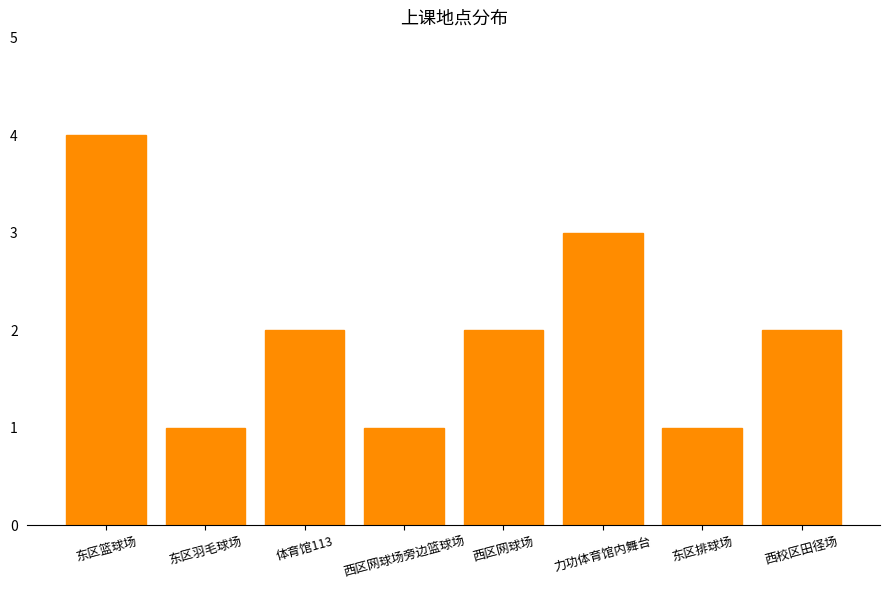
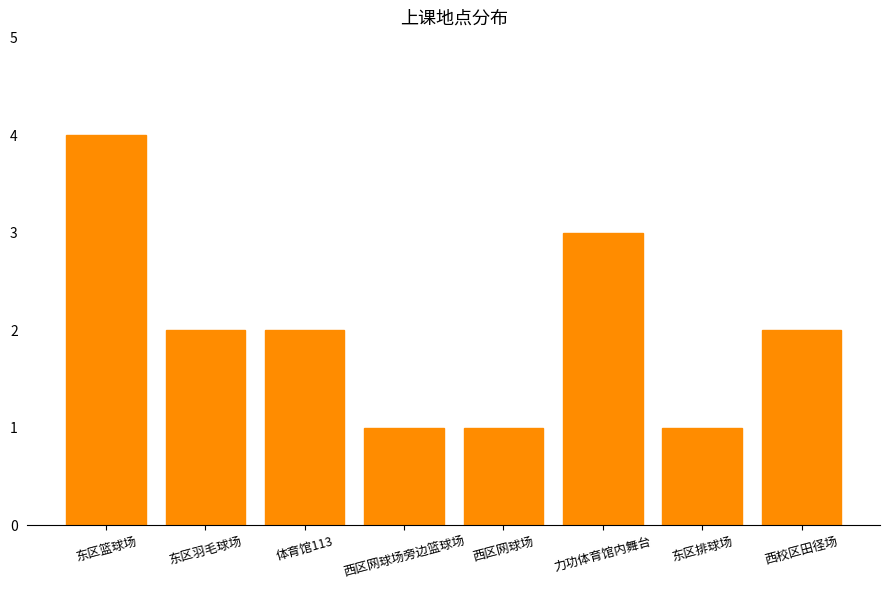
东区羽毛球场: 1 -> 2
西区网球场: 2 -> 1
